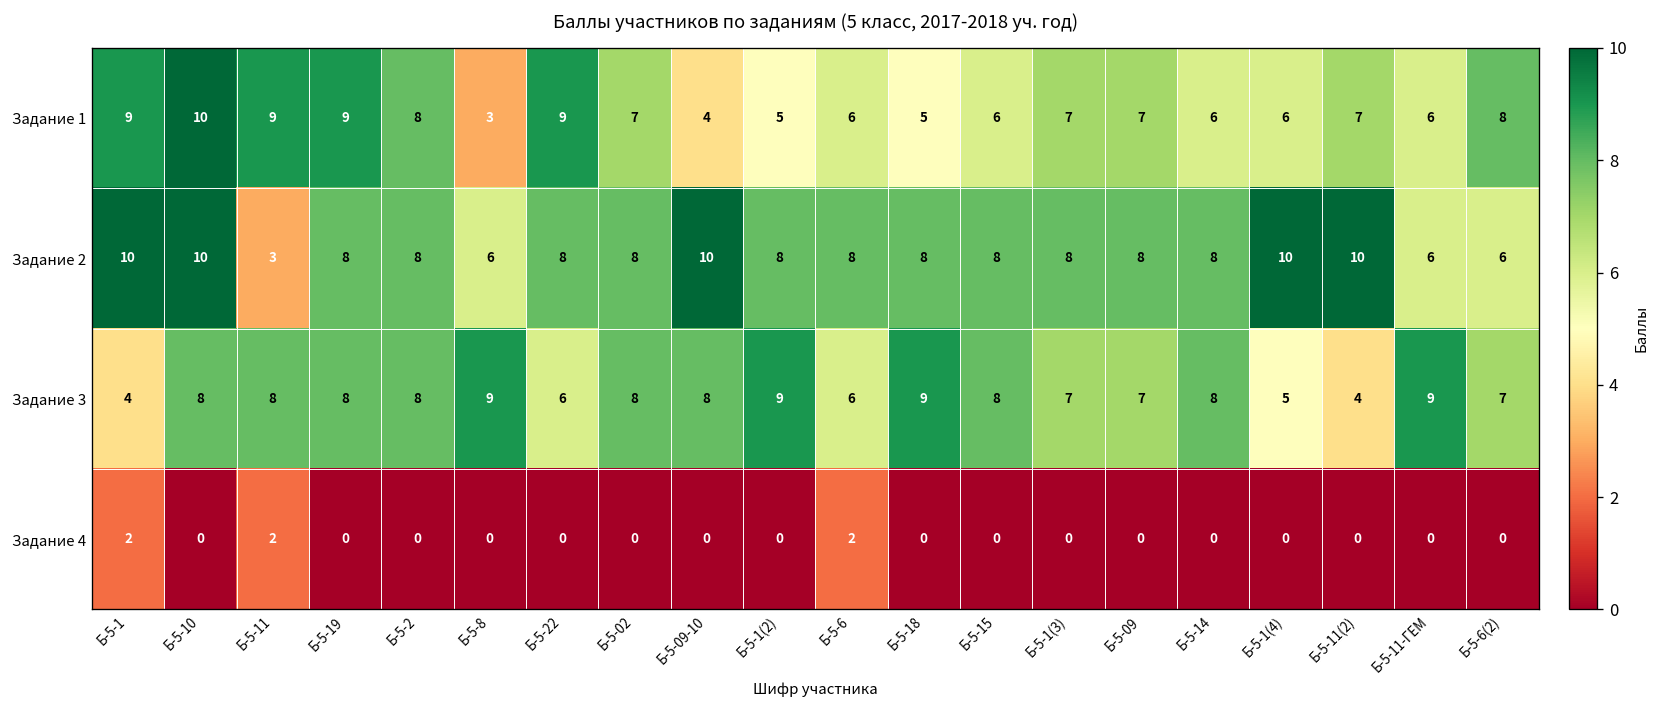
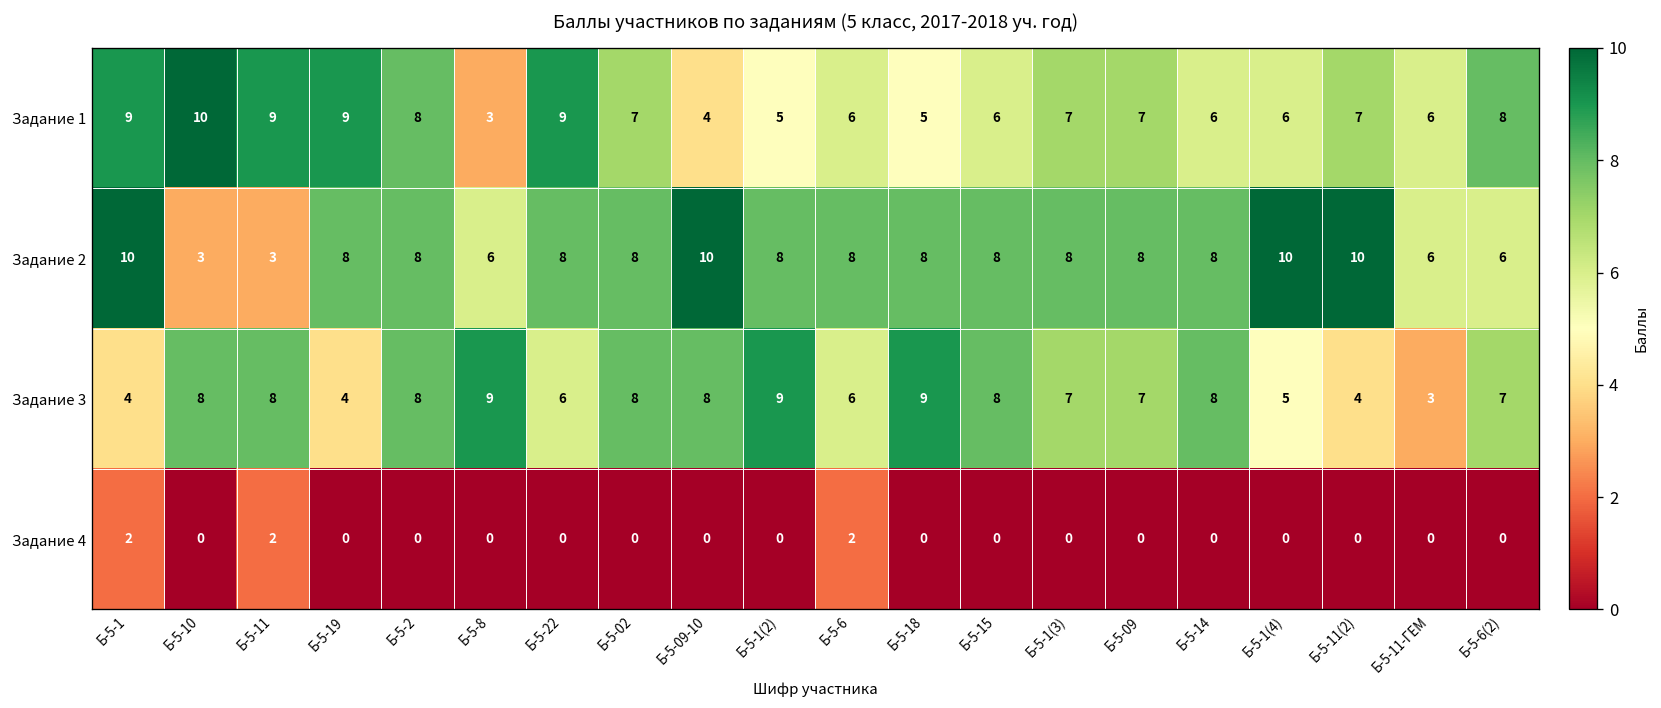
Задание 2, Б-5-10: 10 -> 3
Задание 3, Б-5-19: 8 -> 4
Задание 3, Б-5-11-ГЕМ: 9 -> 3
